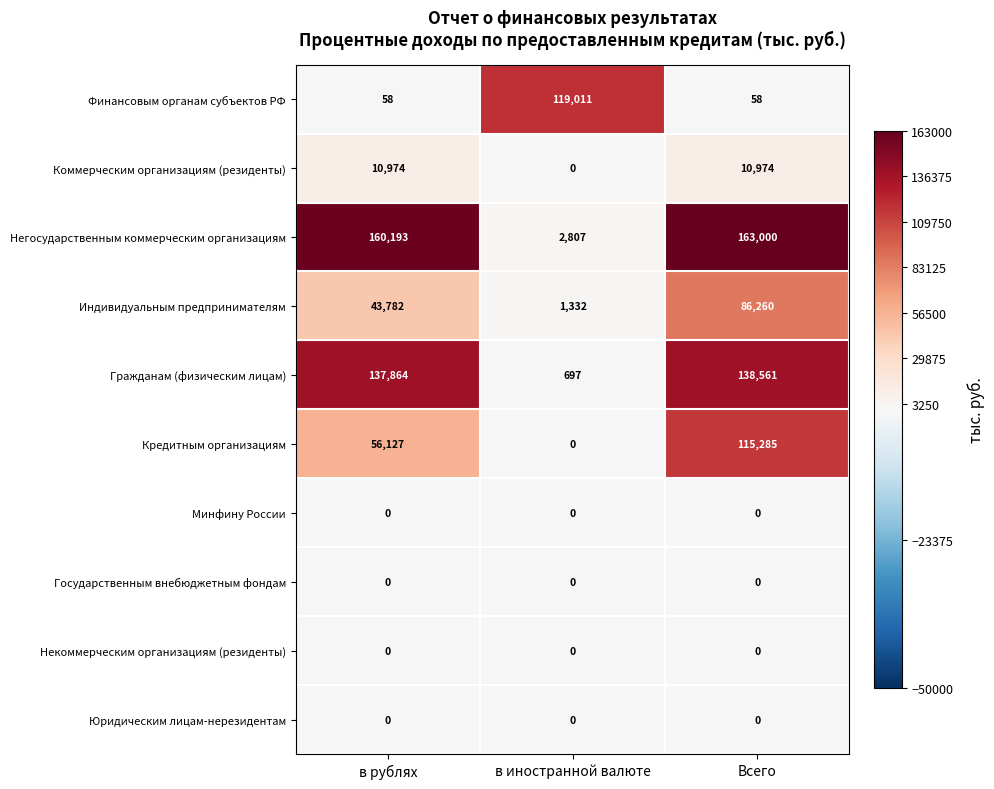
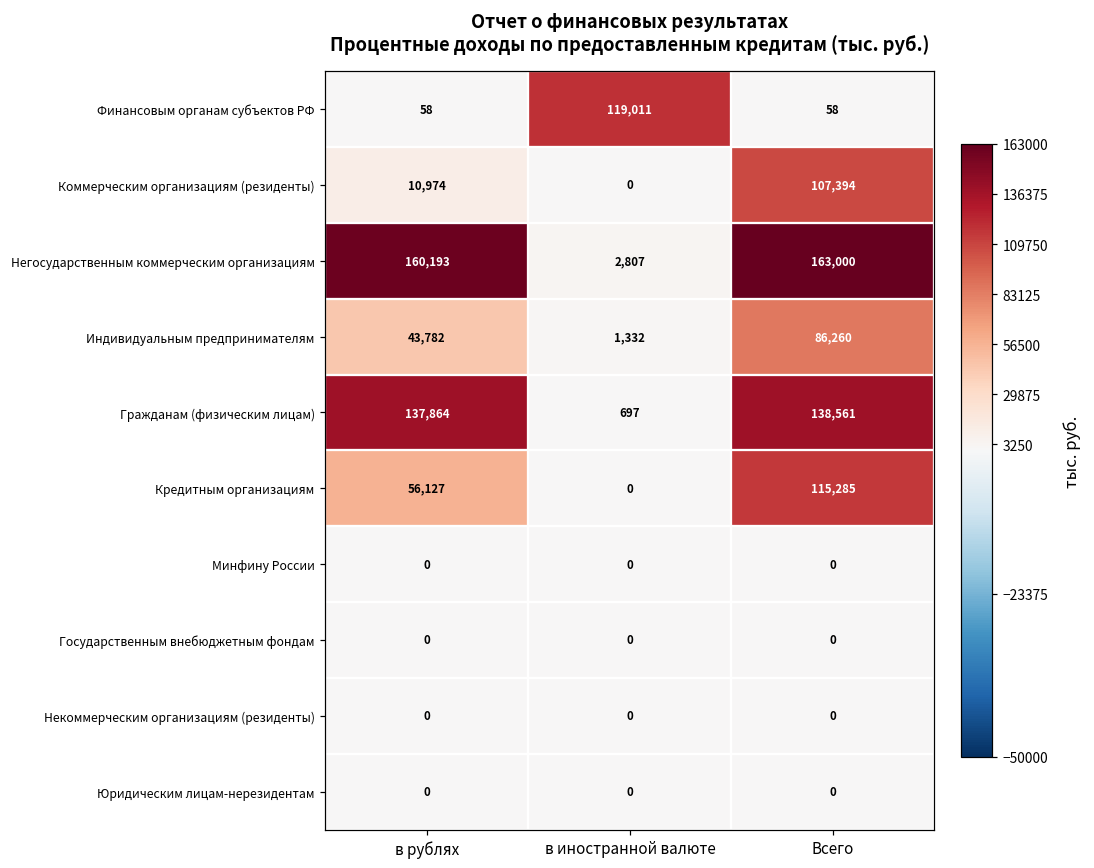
Коммерческим организациям (резиденты), Всего: 10,974 -> 107,394
